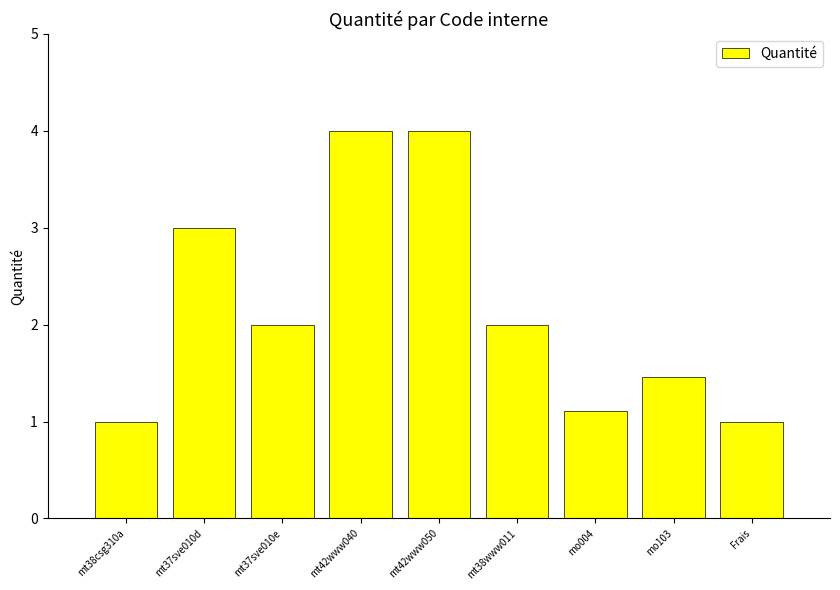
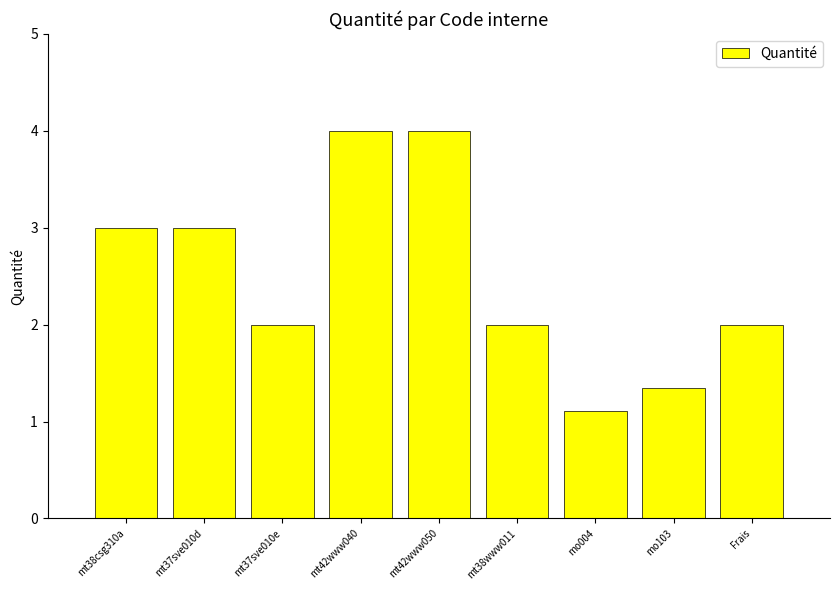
mt38csg310a: 1 -> 3
mo103: 1.5 -> 1.4
Frais: 1 -> 2
